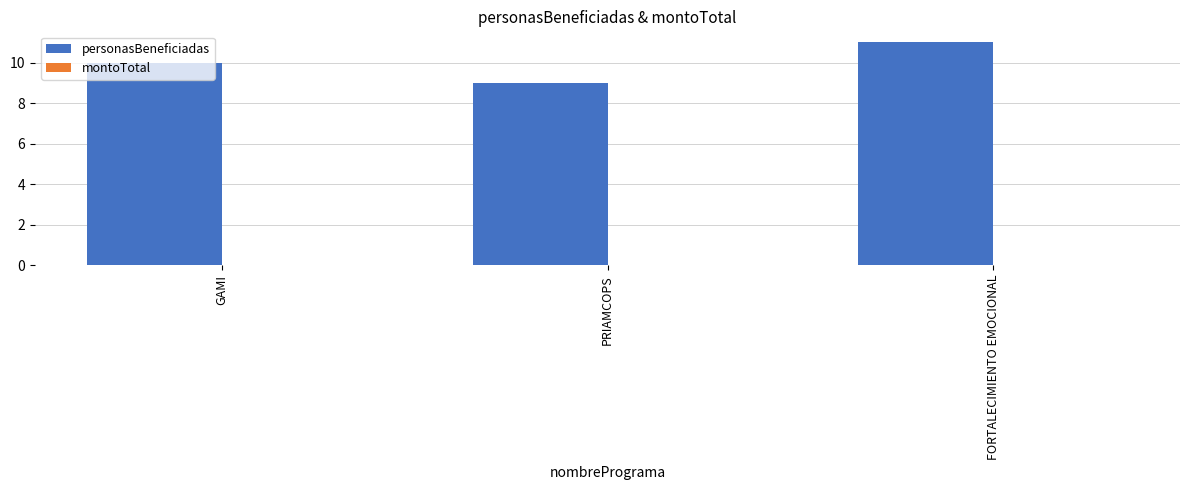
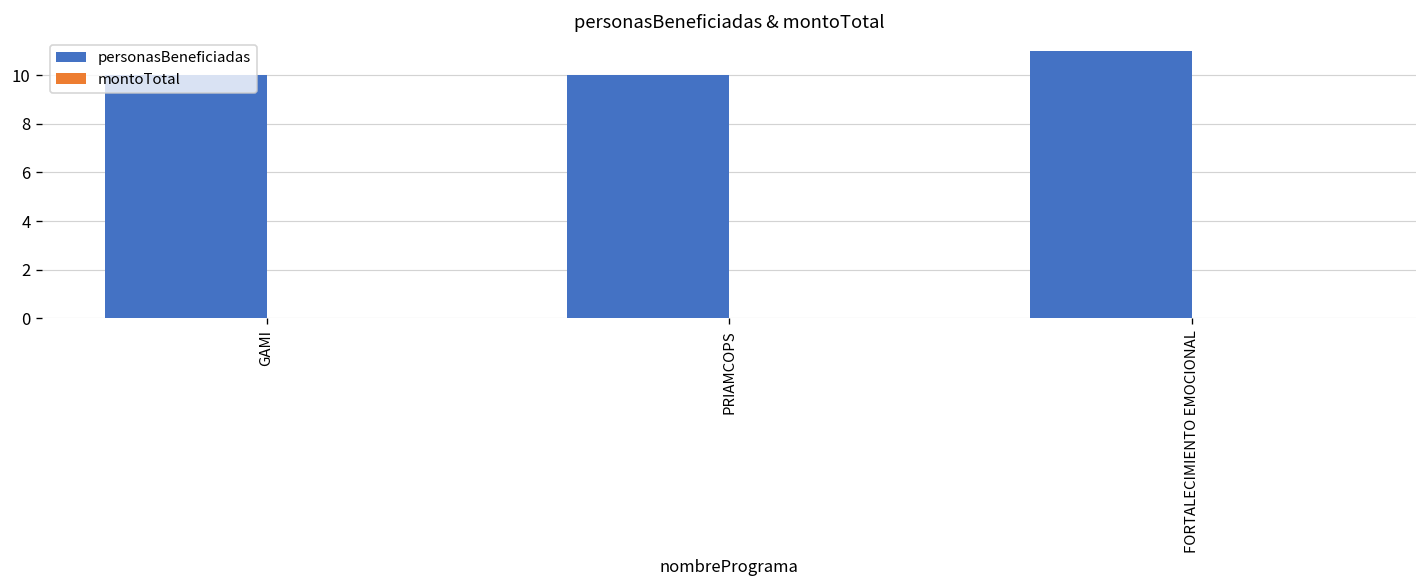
personasBeneficiadas, PRIAMCOPS: 9 -> 10
